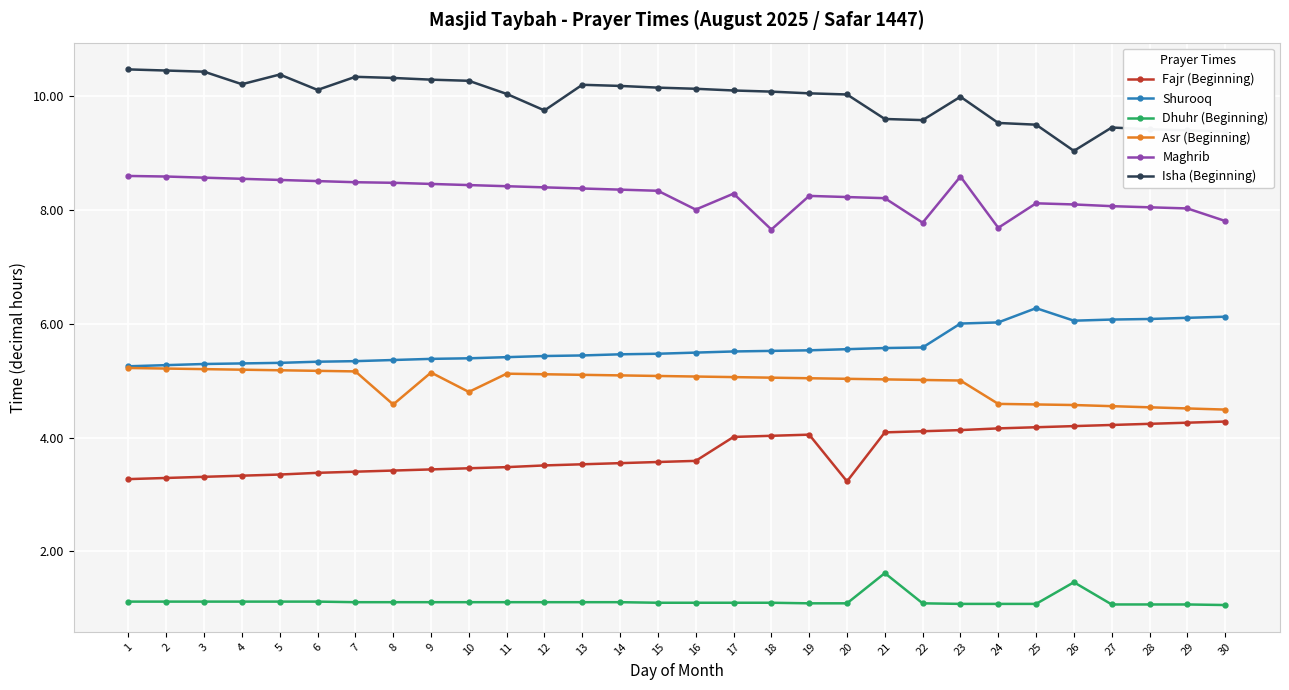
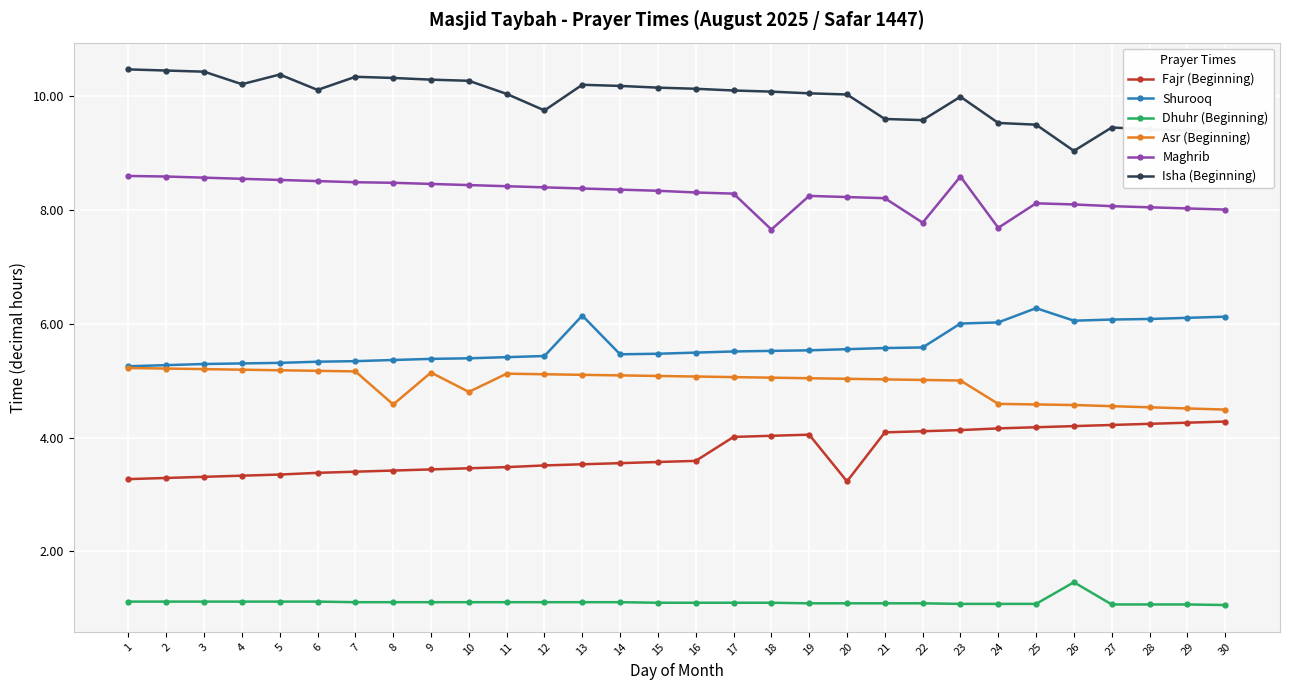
Shurooq, 13: 5.4 -> 6.1
Maghrib, 16: 8.0 -> 8.3
Dhuhr (Beginning), 21: 1.6 -> 1.1
Maghrib, 30: 7.8 -> 8.0
